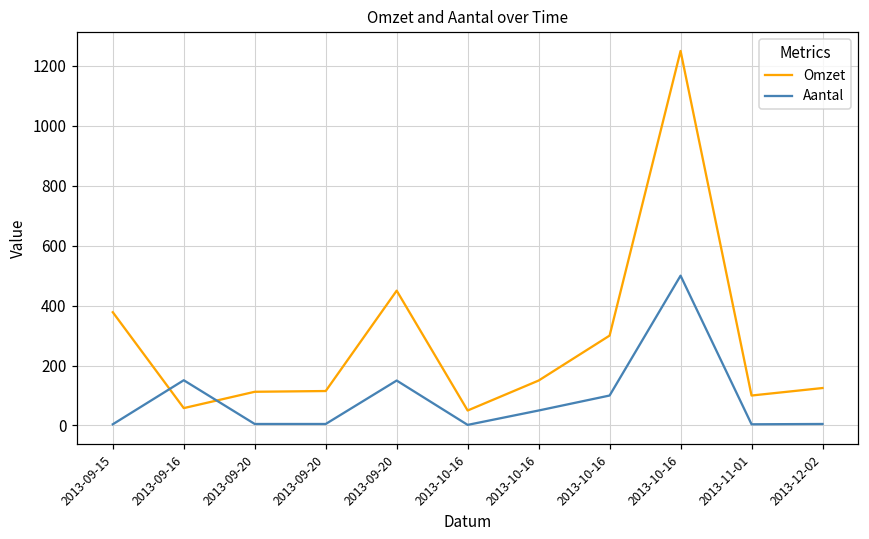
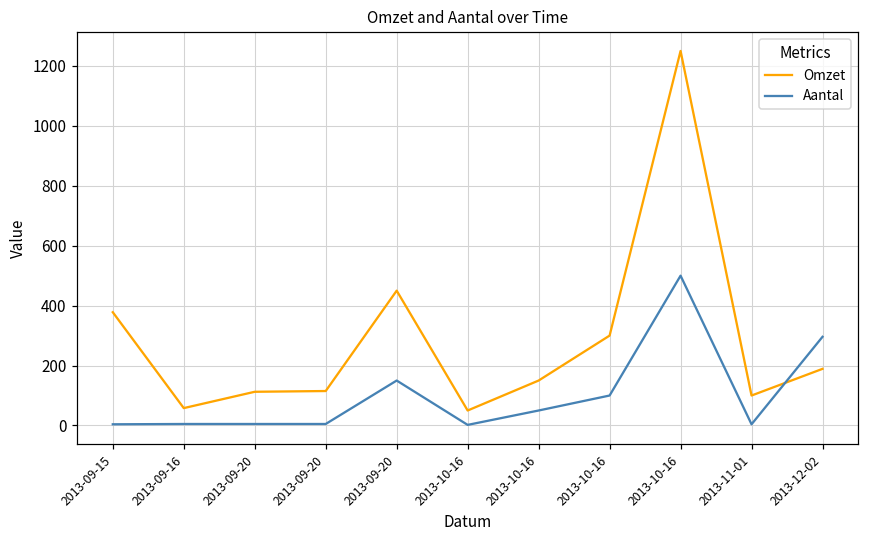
Aantal, 2013-09-16: 150 -> 10
Omzet, 2013-12-02: 130 -> 190
Aantal, 2013-12-02: 10 -> 300
